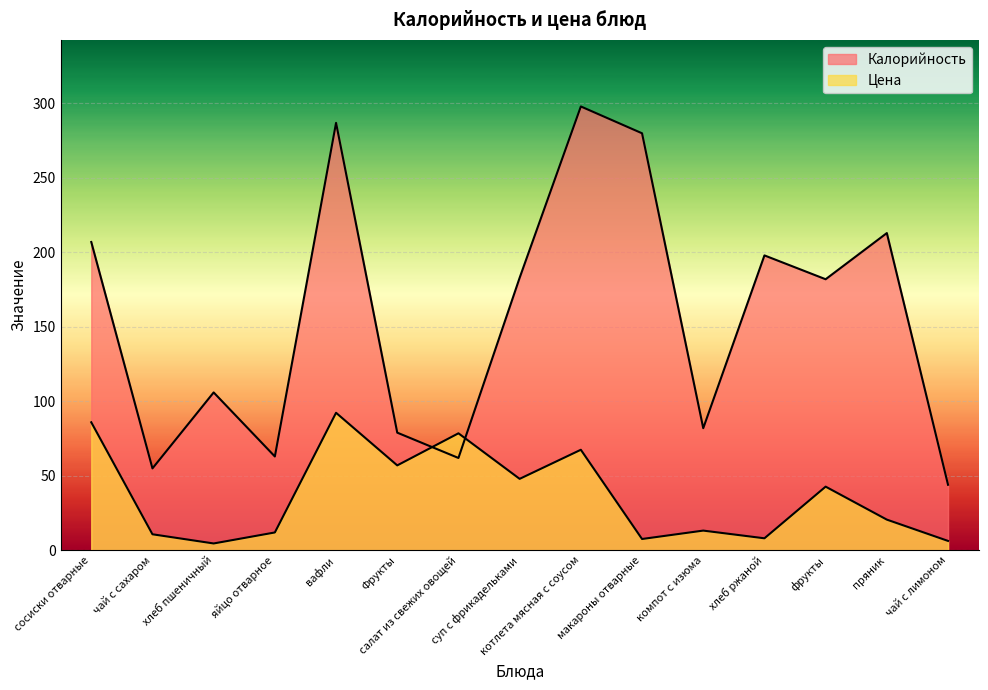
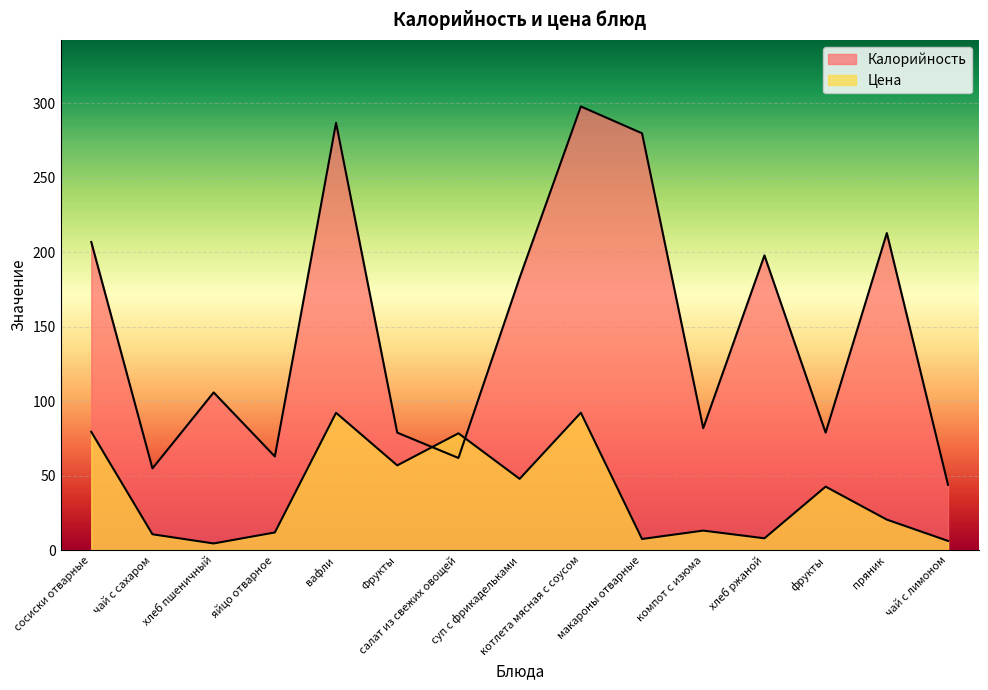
Цена, сосиски отварные: 86 -> 80
Цена, котлета мясная с соусом: 68 -> 92
Калорийность, фрукты: 182 -> 79
